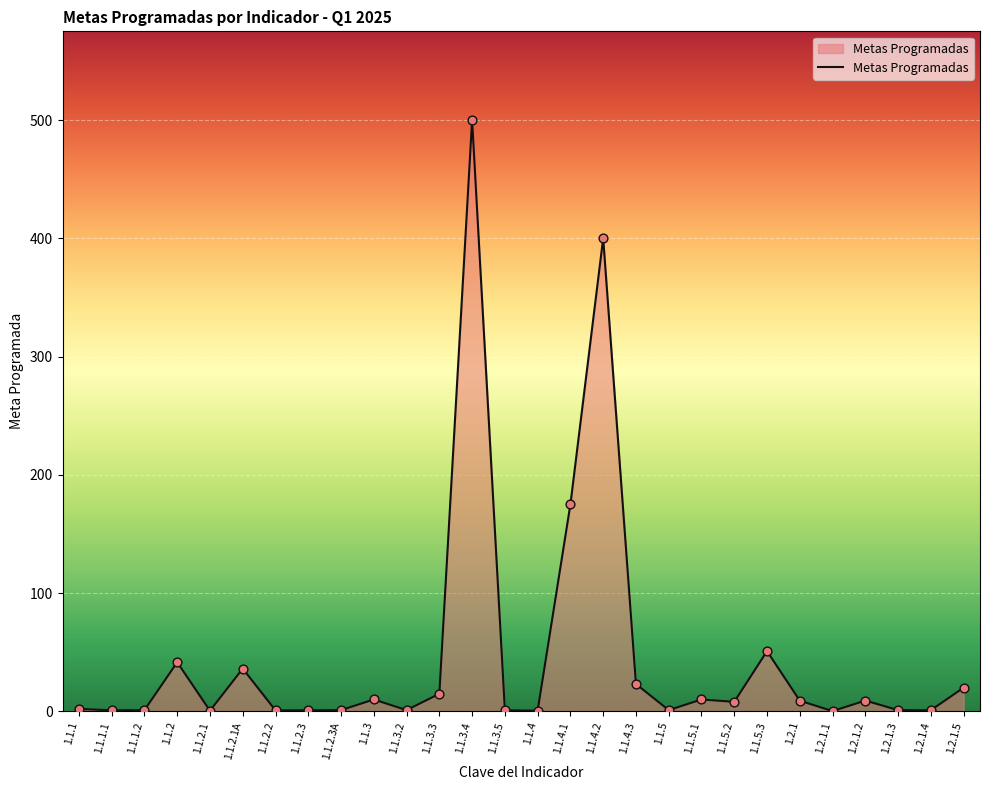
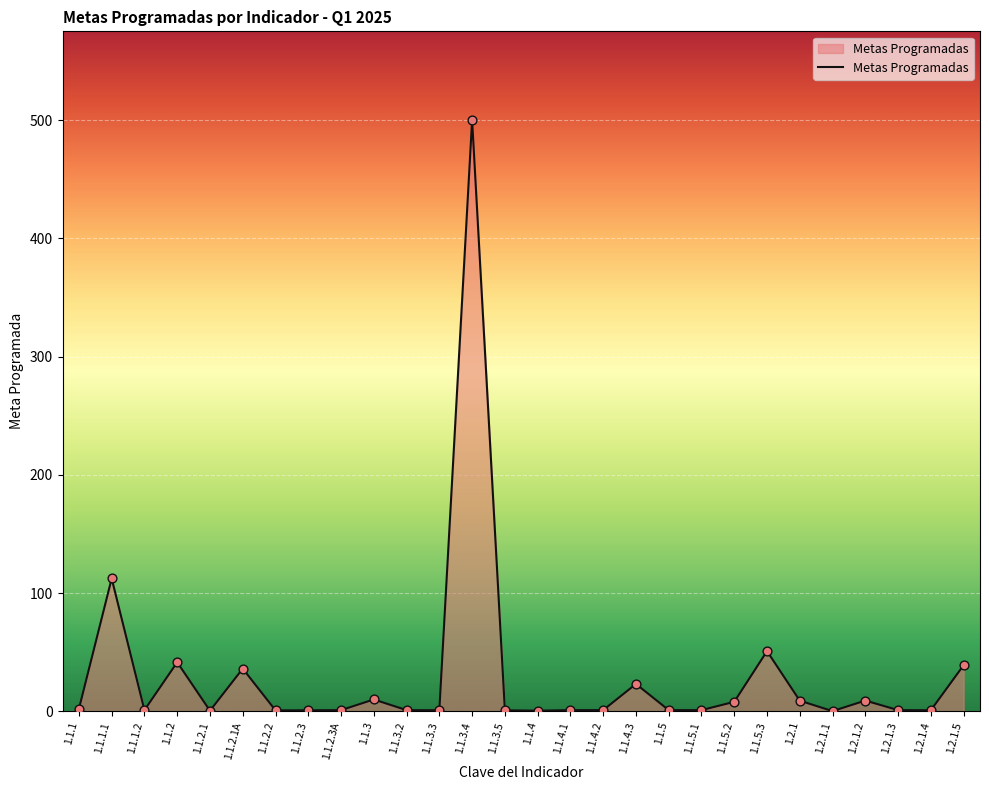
1.1.1.1: 1 -> 112
1.1.3.3: 15 -> 1
1.1.4.1: 175 -> 1
1.1.4.2: 400 -> 1
1.1.5.1: 10 -> 1
1.2.1.5: 20 -> 39
